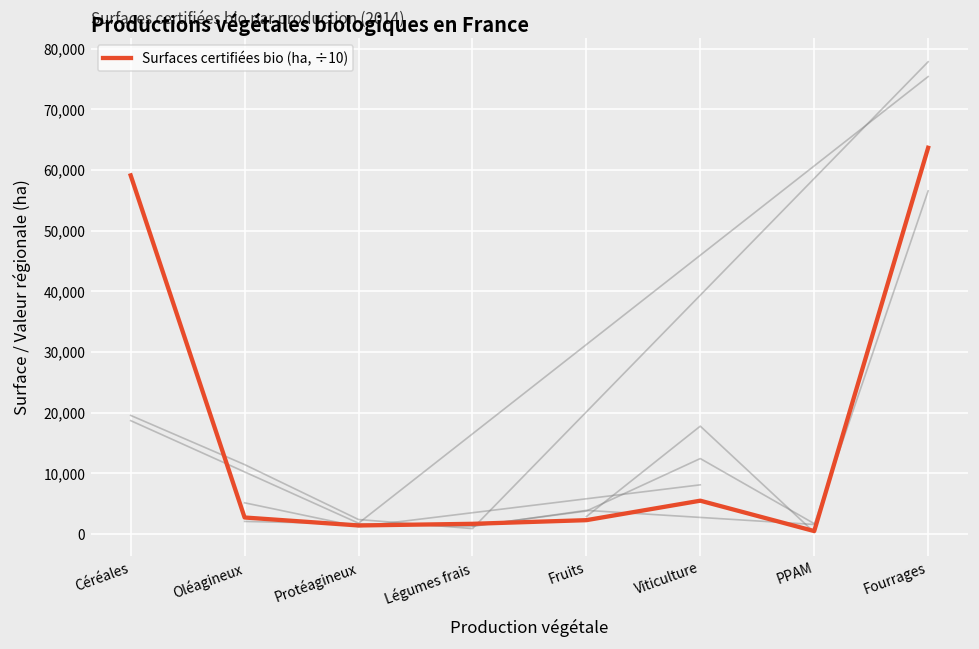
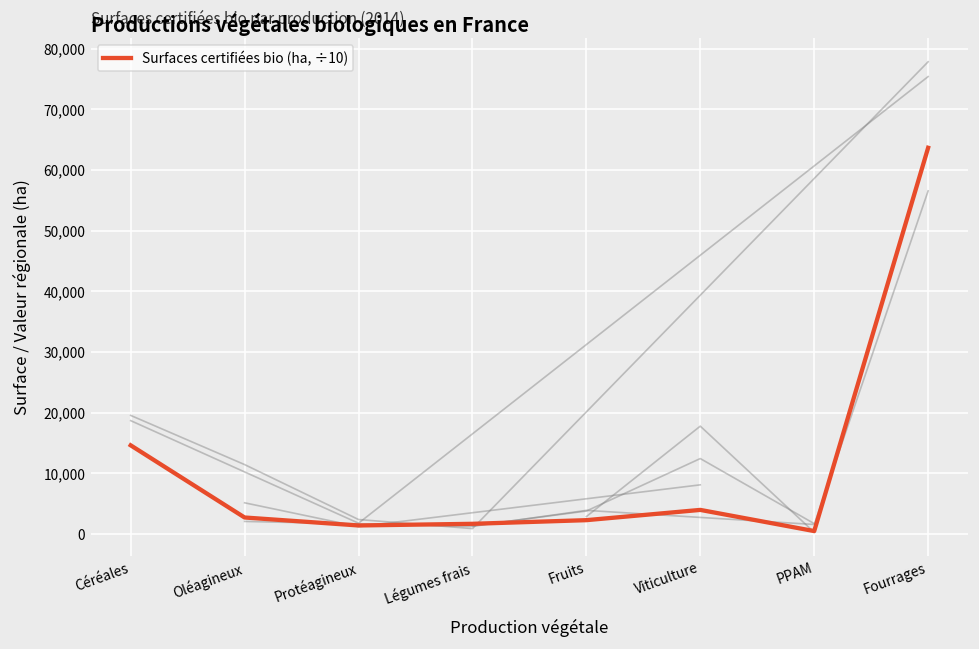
Surfaces certifiées bio (ha, ÷10), Céréales: 59,000 -> 15,000
Surfaces certifiées bio (ha, ÷10), Viticulture: 5,000 -> 4,000
